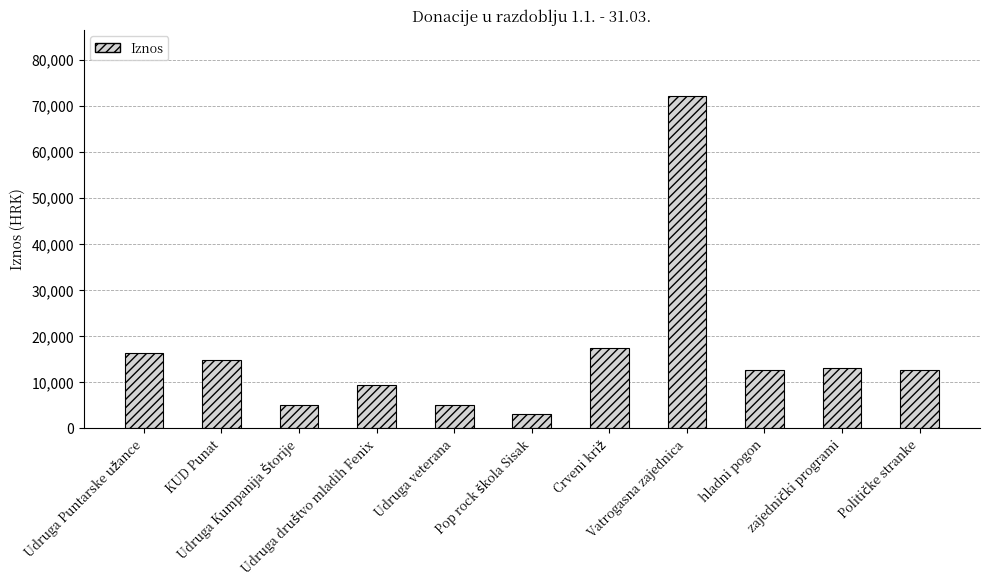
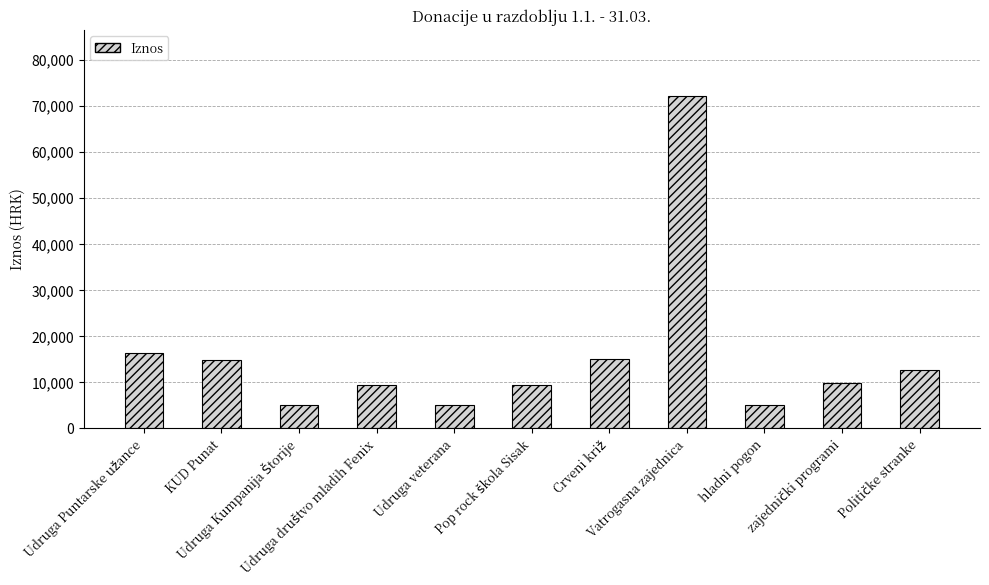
Pop rock škola Sisak: 3,000 -> 9,000
Crveni križ: 17,000 -> 15,000
hladni pogon: 12,000 -> 5,000
zajednički programi: 13,000 -> 10,000
